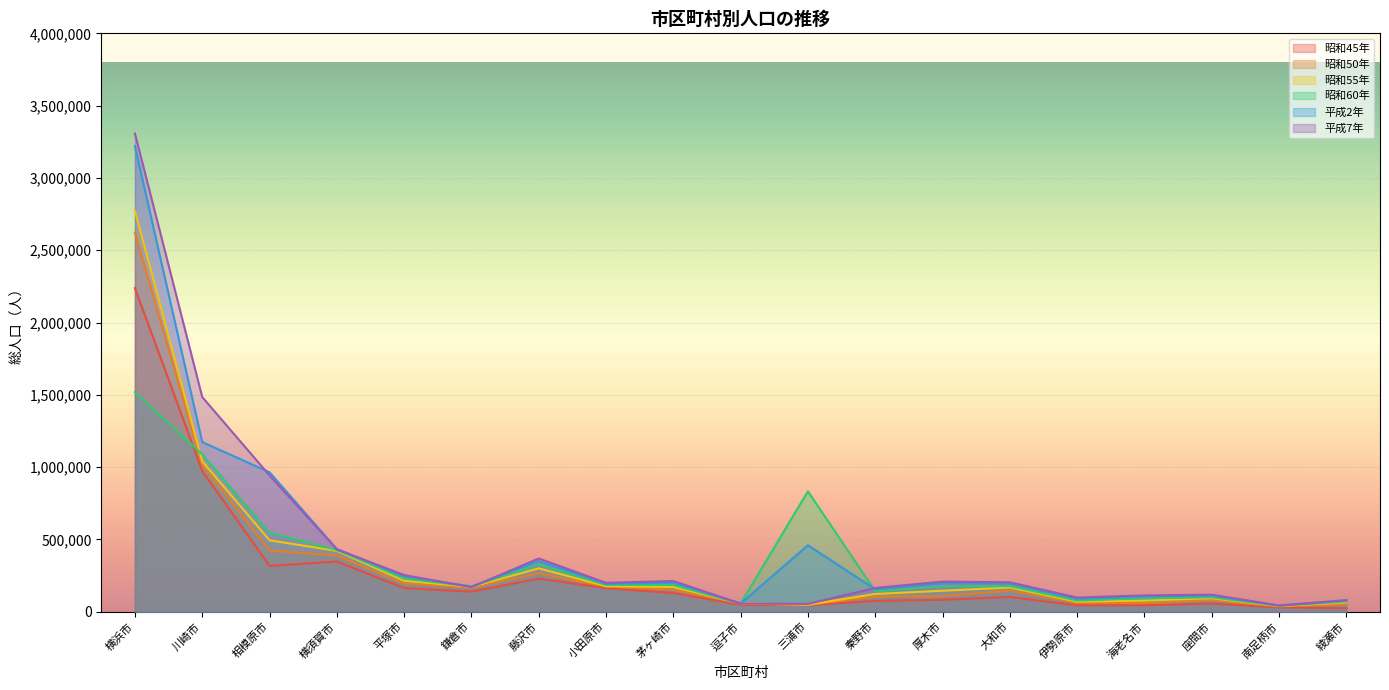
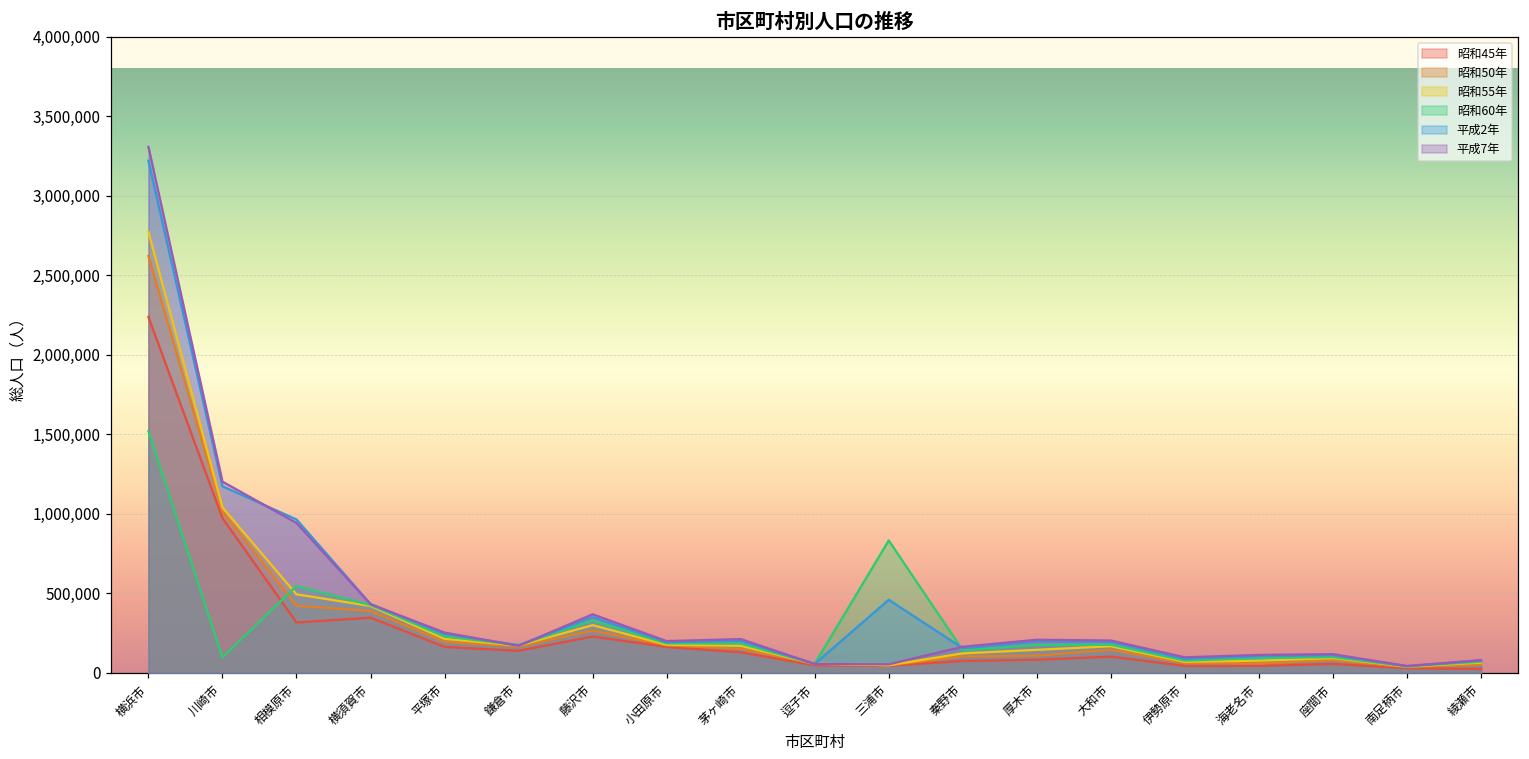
昭和60年, 川崎市: 1,090,000 -> 100,000
平成7年, 川崎市: 1,480,000 -> 1,200,000
